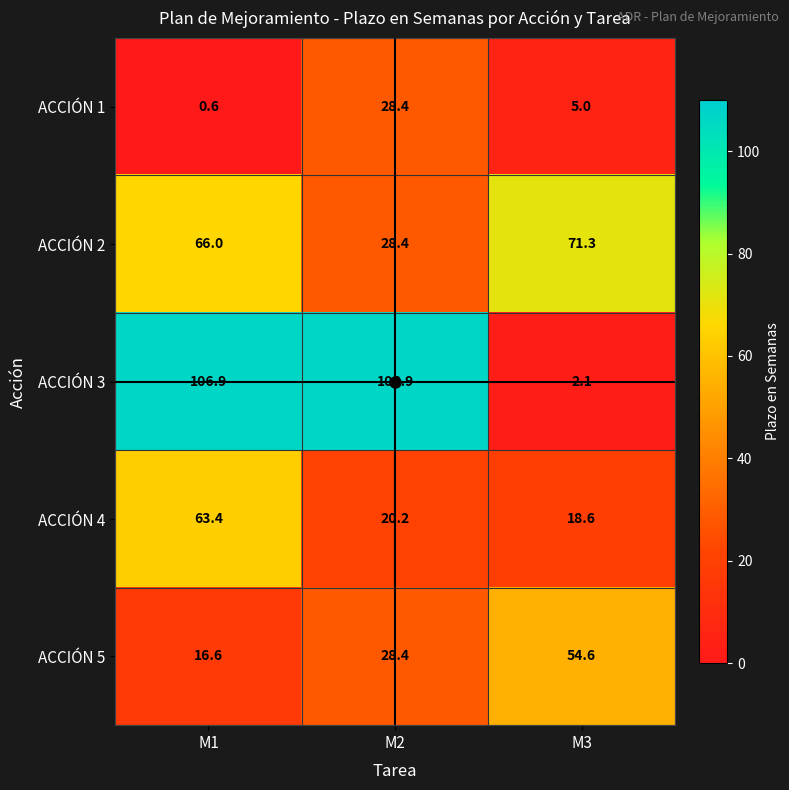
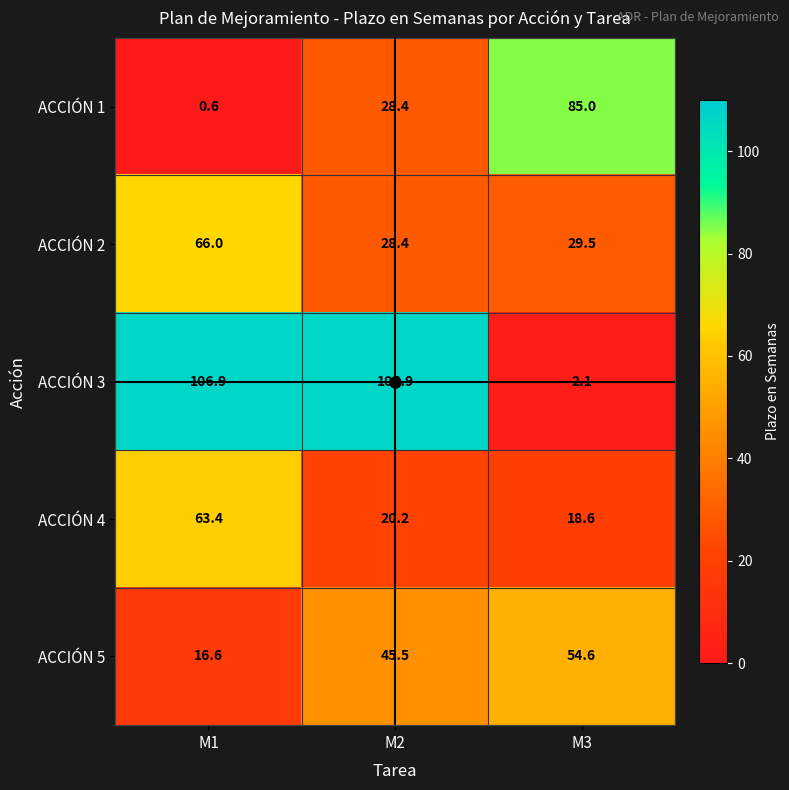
ACCIÓN 1, M3: 5.0 -> 85.0
ACCIÓN 2, M3: 71.3 -> 29.5
ACCIÓN 5, M2: 28.4 -> 45.5
